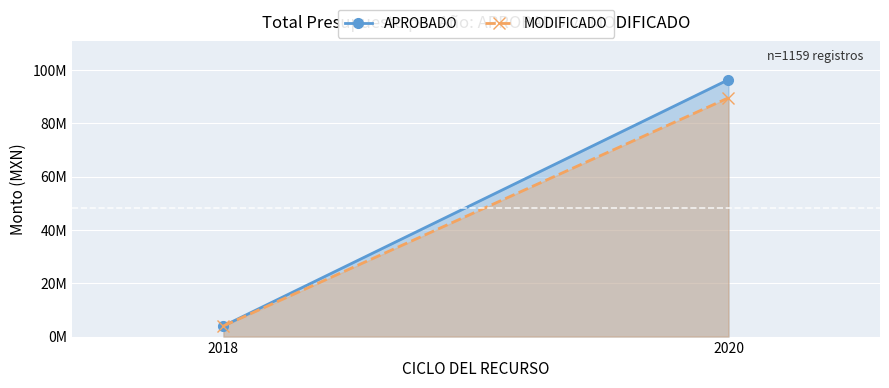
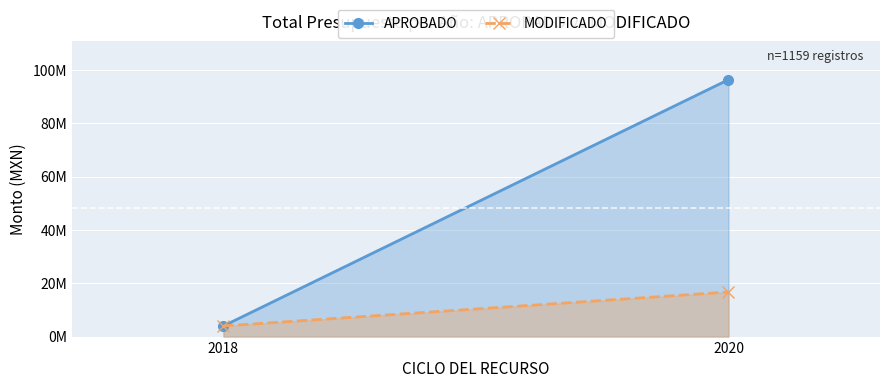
MODIFICADO, 2020: 90000000 -> 17000000
